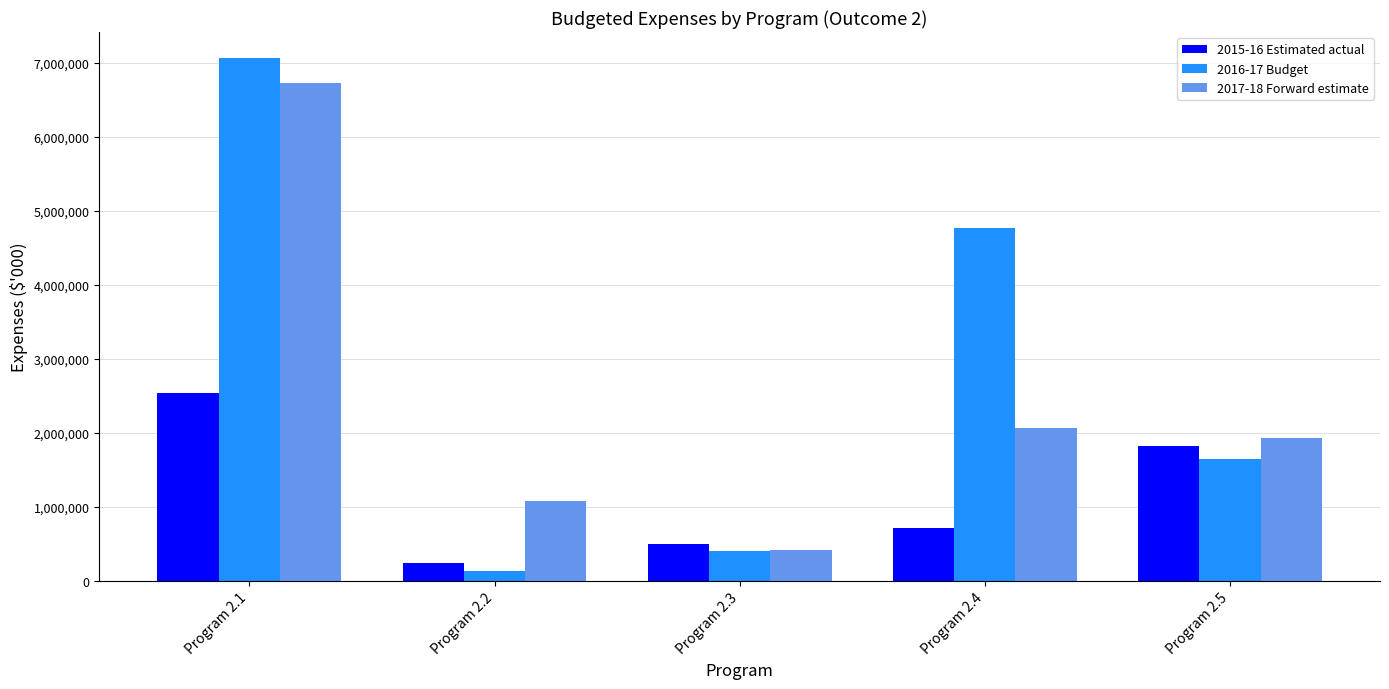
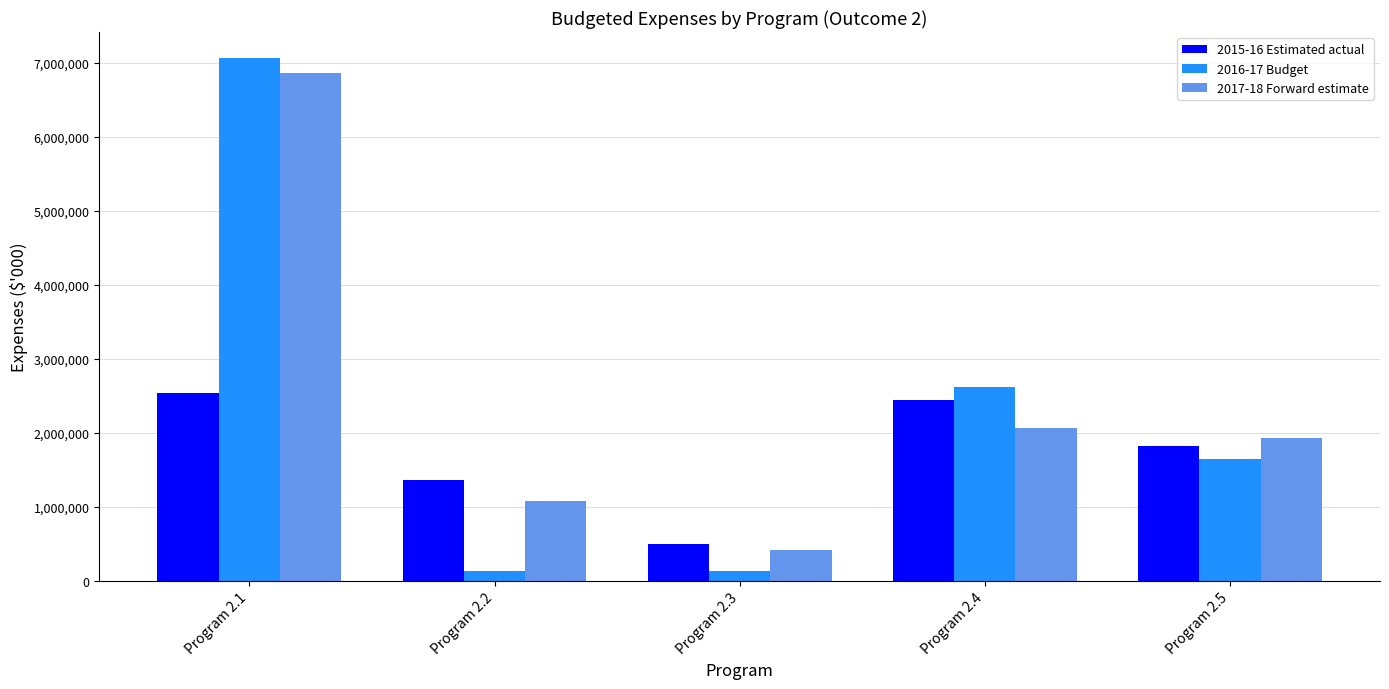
2017-18 Forward estimate, Program 2.1: 6,700,000 -> 6,900,000
2015-16 Estimated actual, Program 2.2: 200,000 -> 1,400,000
2016-17 Budget, Program 2.3: 400,000 -> 100,000
2015-16 Estimated actual, Program 2.4: 700,000 -> 2,400,000
2016-17 Budget, Program 2.4: 4,800,000 -> 2,600,000
